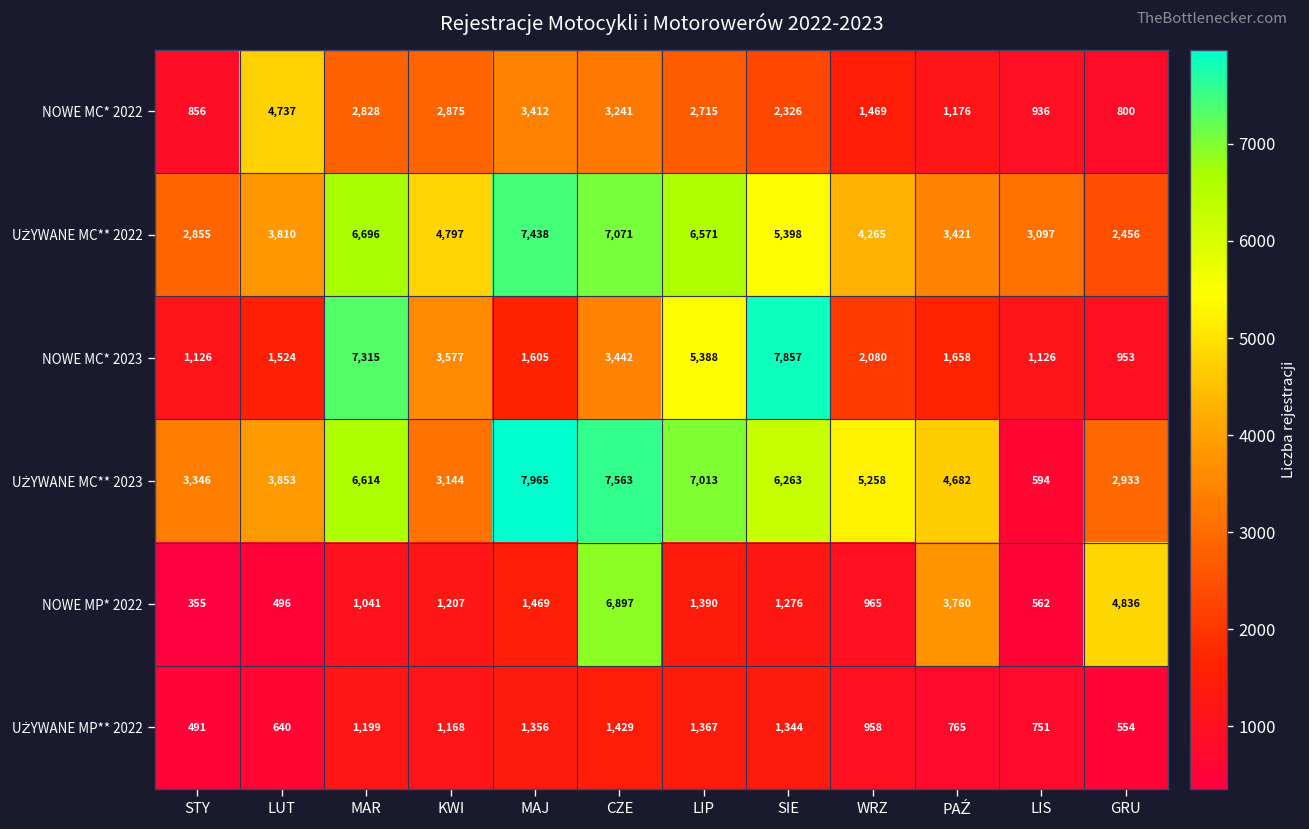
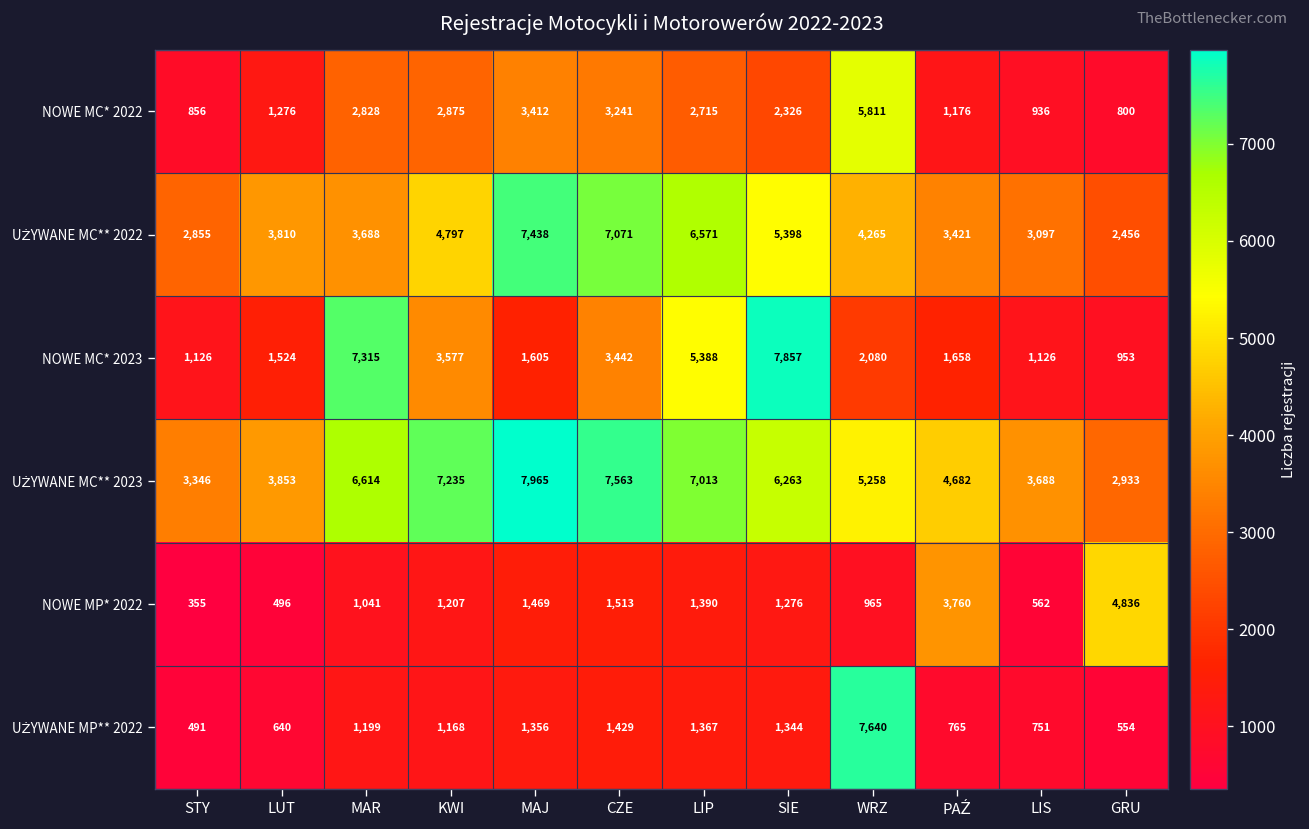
NOWE MC* 2022, LUT: 4,737 -> 1,276
NOWE MC* 2022, WRZ: 1,469 -> 5,811
UŻYWANE MC** 2022, MAR: 6,696 -> 3,688
UŻYWANE MC** 2023, KWI: 3,144 -> 7,235
UŻYWANE MC** 2023, LIS: 594 -> 3,688
NOWE MP* 2022, CZE: 6,897 -> 1,513
UŻYWANE MP** 2022, WRZ: 958 -> 7,640
